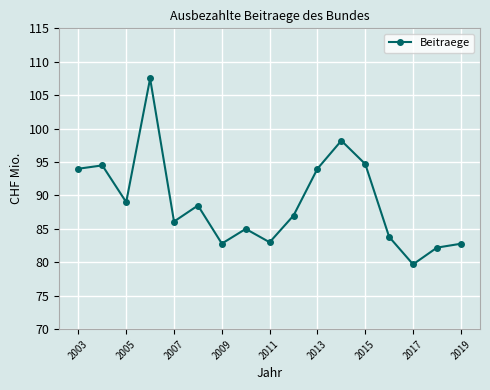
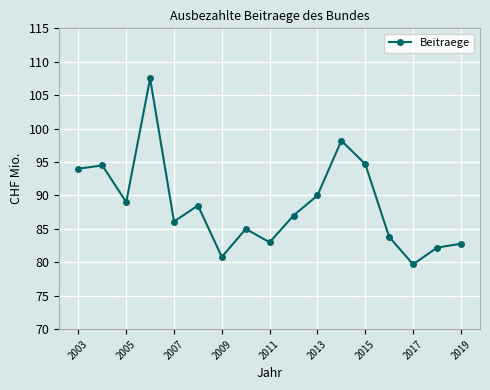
2009: 83 -> 81
2013: 94 -> 90
